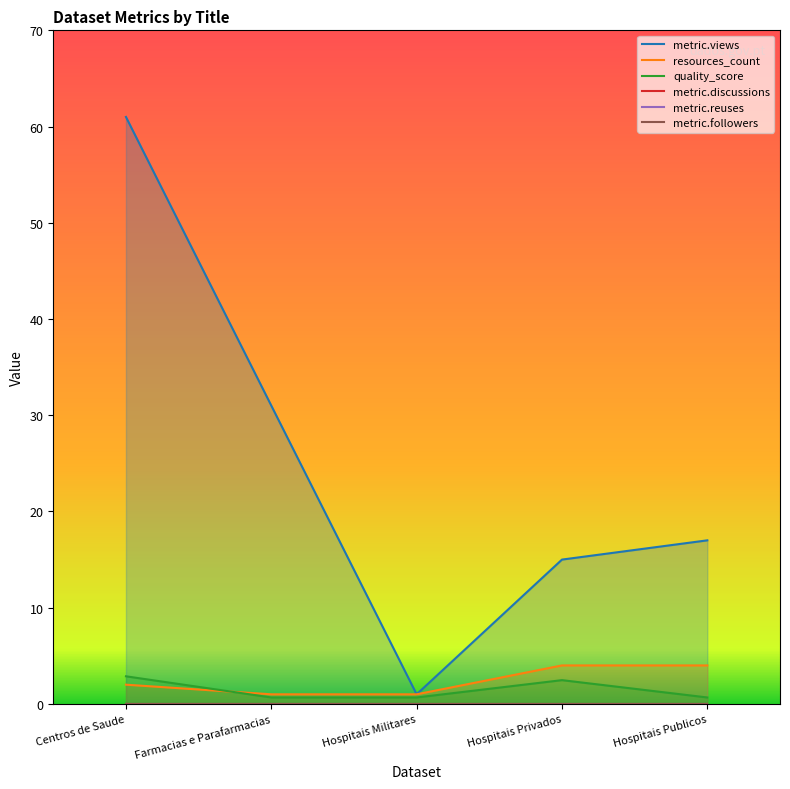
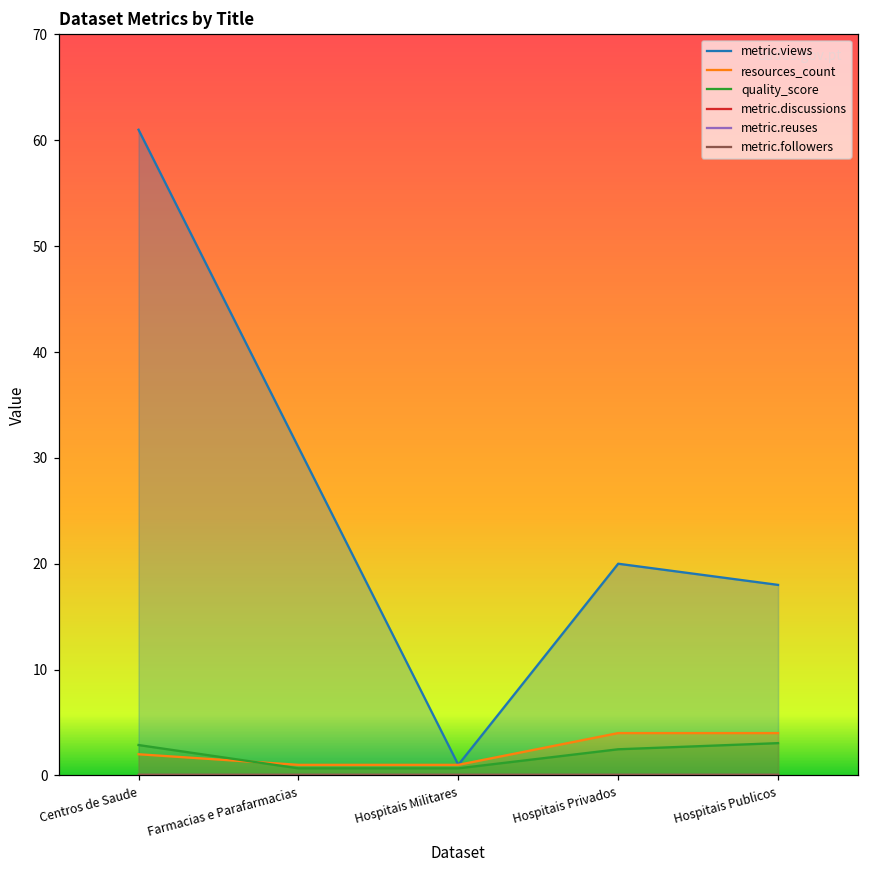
metric.views, Hospitais Privados: 15 -> 20
metric.views, Hospitais Publicos: 17 -> 18
quality_score, Hospitais Publicos: 1 -> 3
